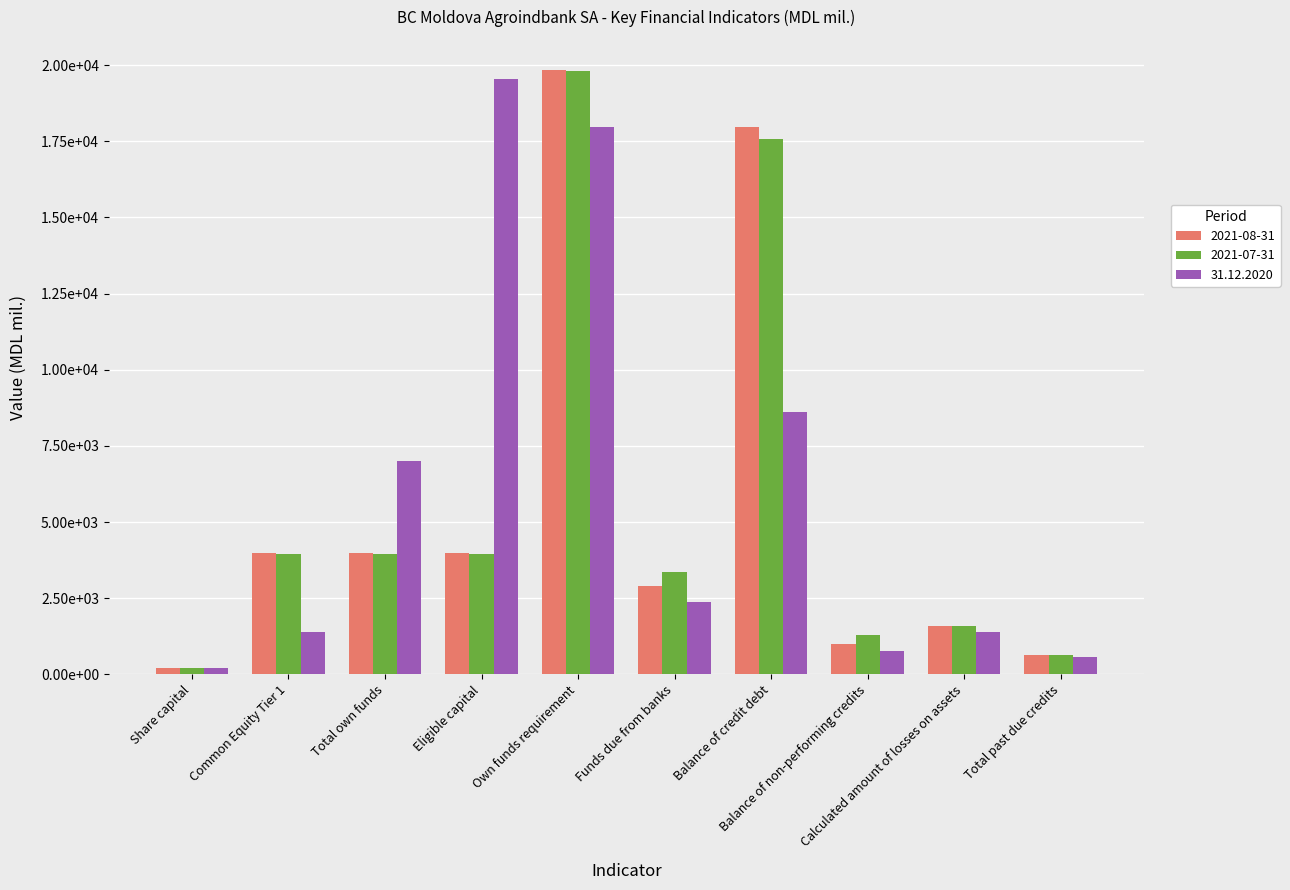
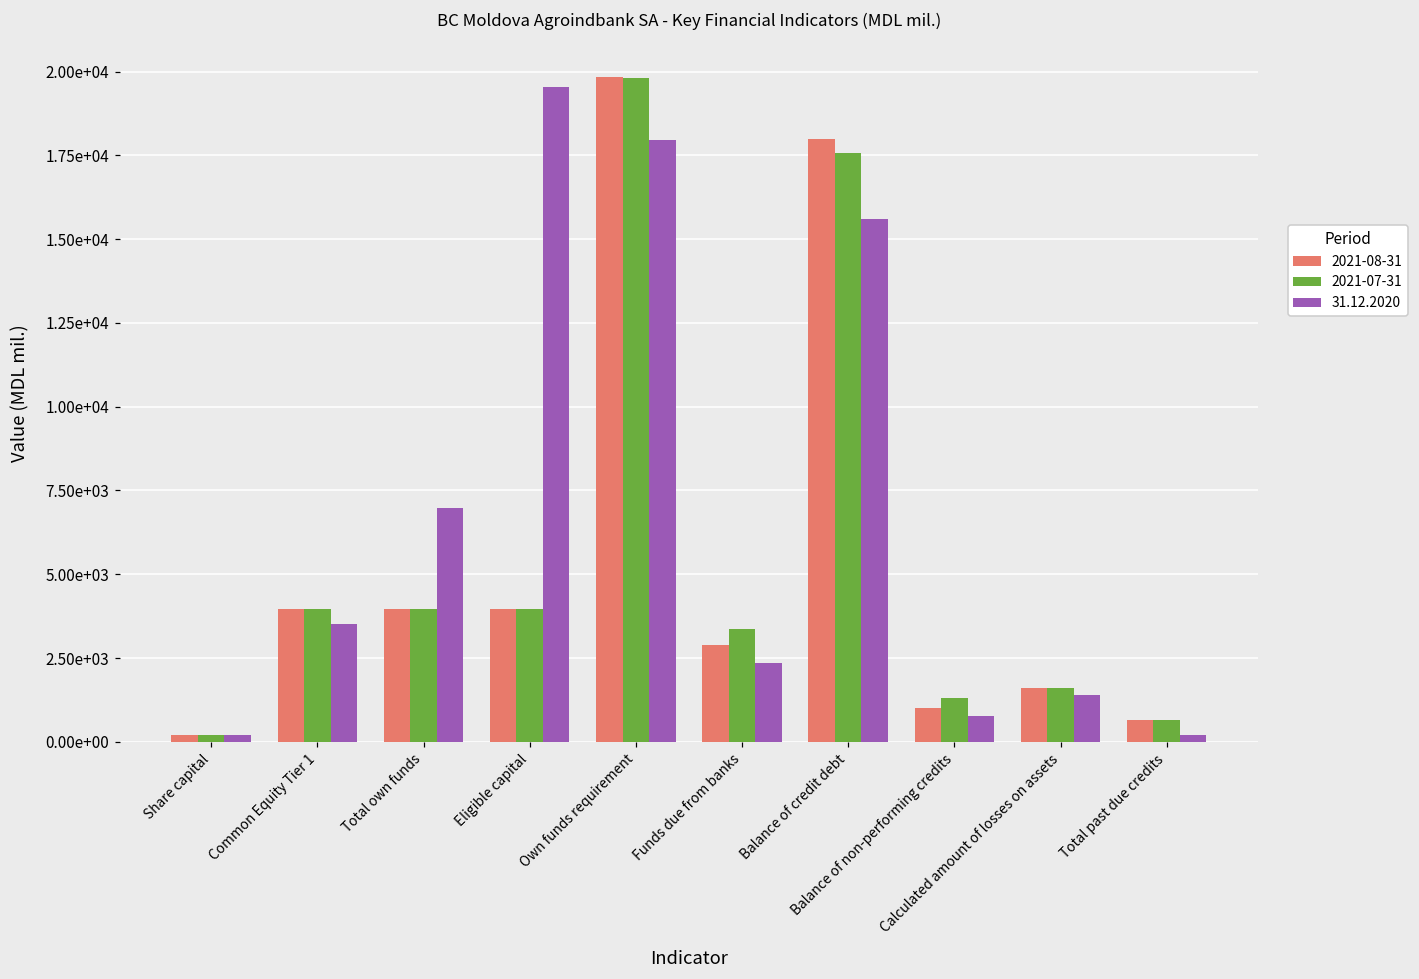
31.12.2020, Common Equity Tier 1: 1400 -> 3500
31.12.2020, Balance of credit debt: 8600 -> 15600
31.12.2020, Total past due credits: 600 -> 200
